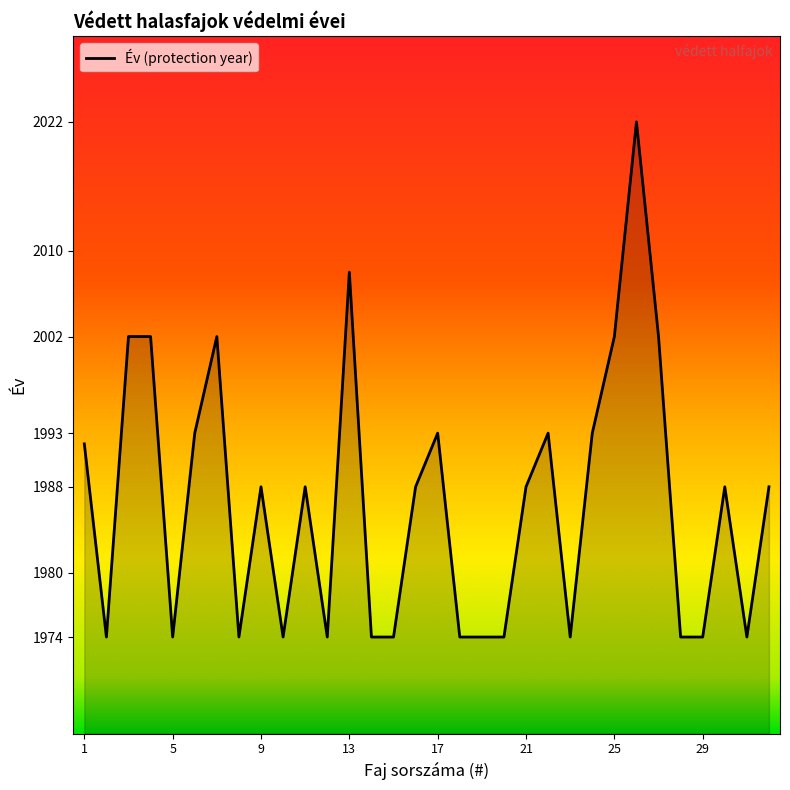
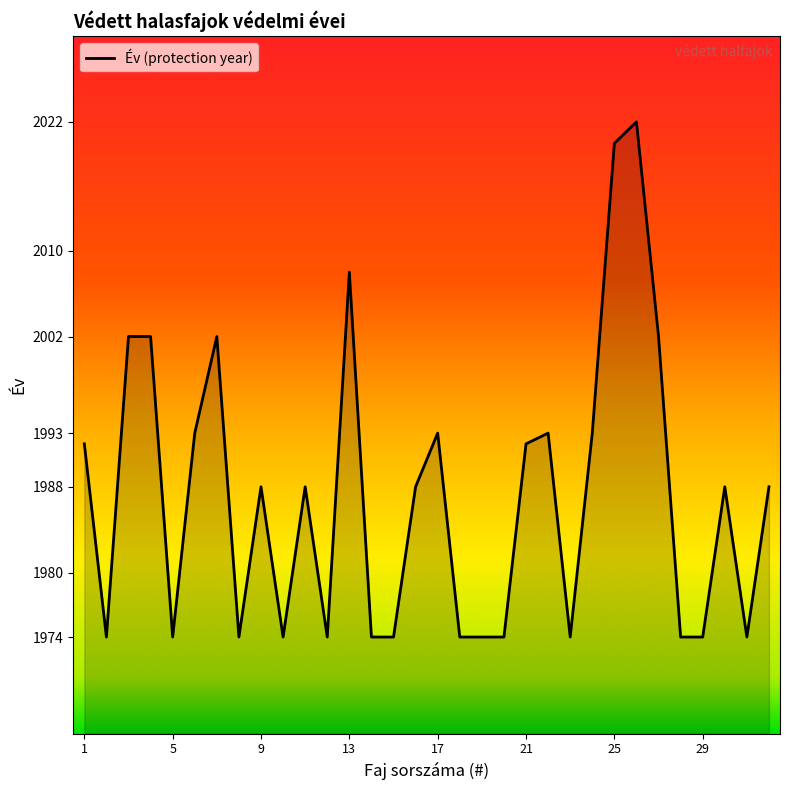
21: 1988 -> 1992
25: 2002 -> 2020
